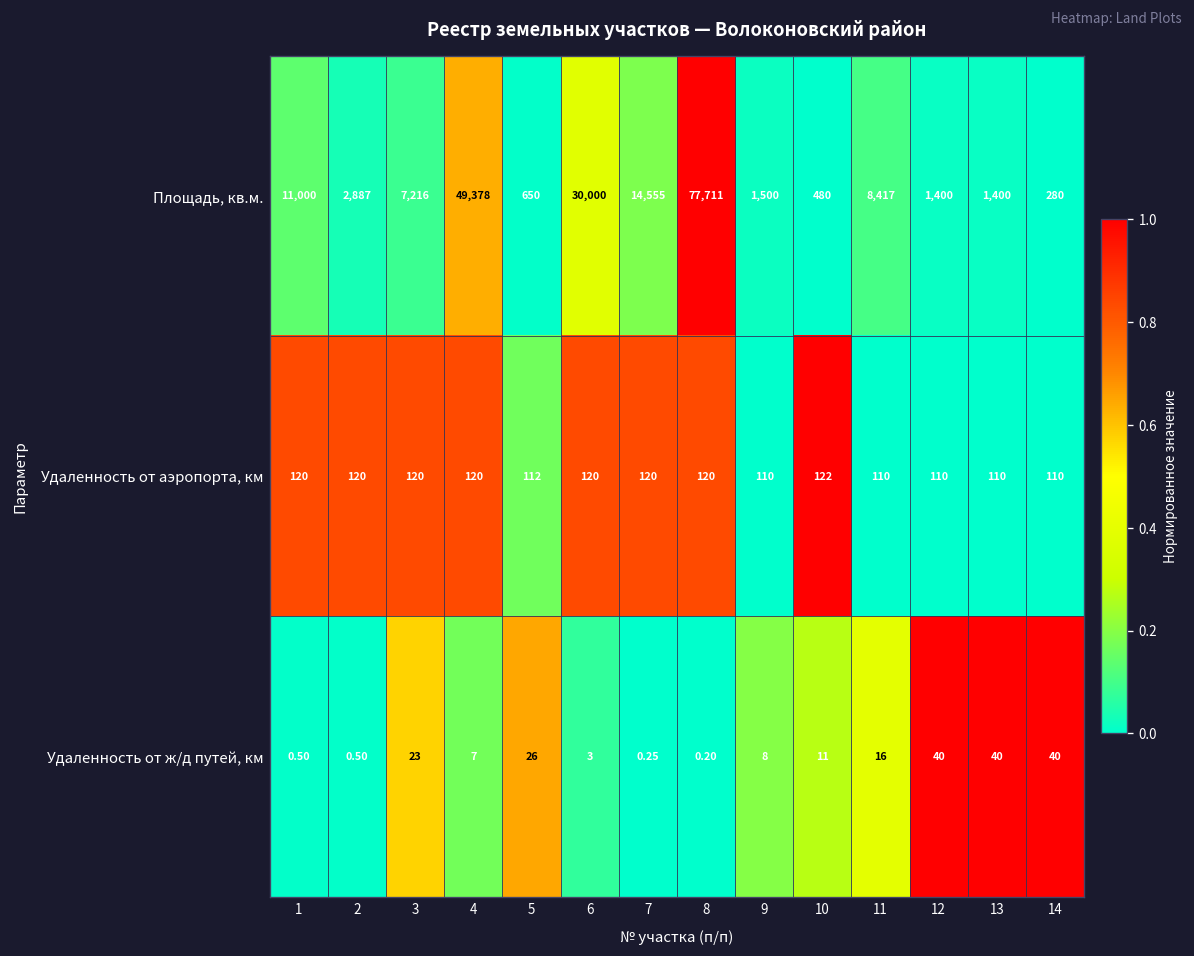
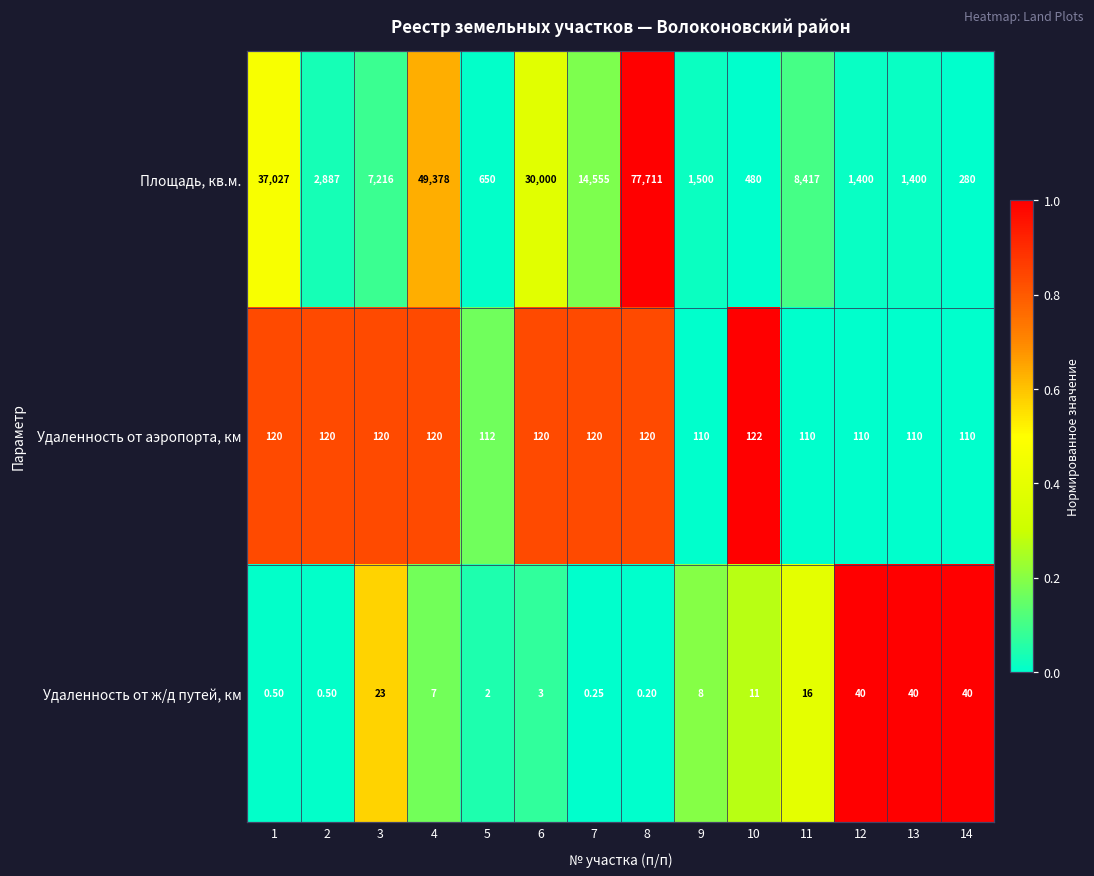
Площадь, кв.м., 1: 11,000 -> 37,027
Удаленность от ж/д путей, км, 5: 26 -> 2
